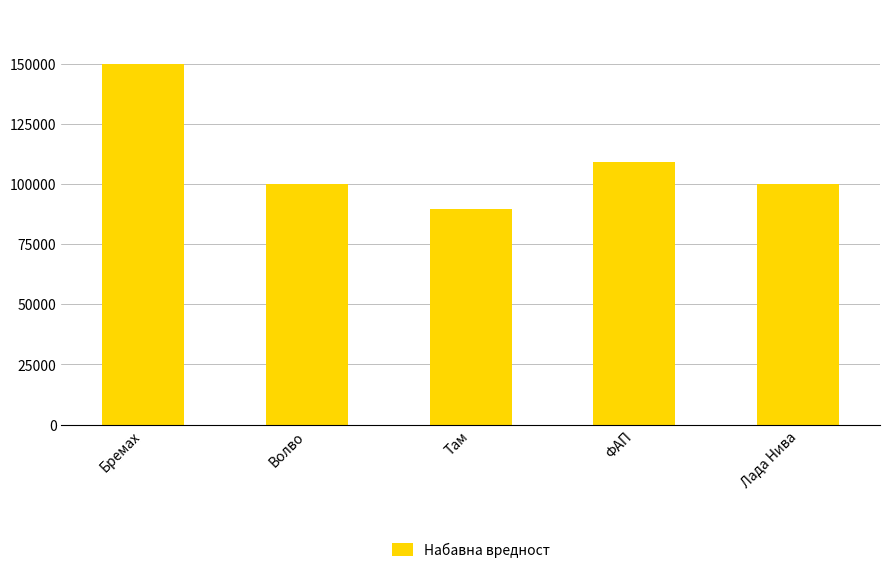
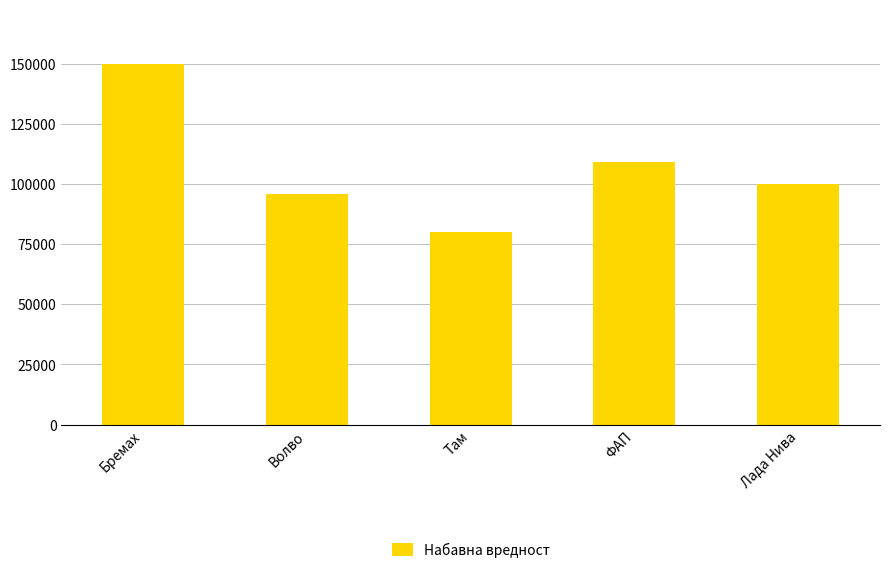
Волво: 100000 -> 96000
Там: 90000 -> 80000
